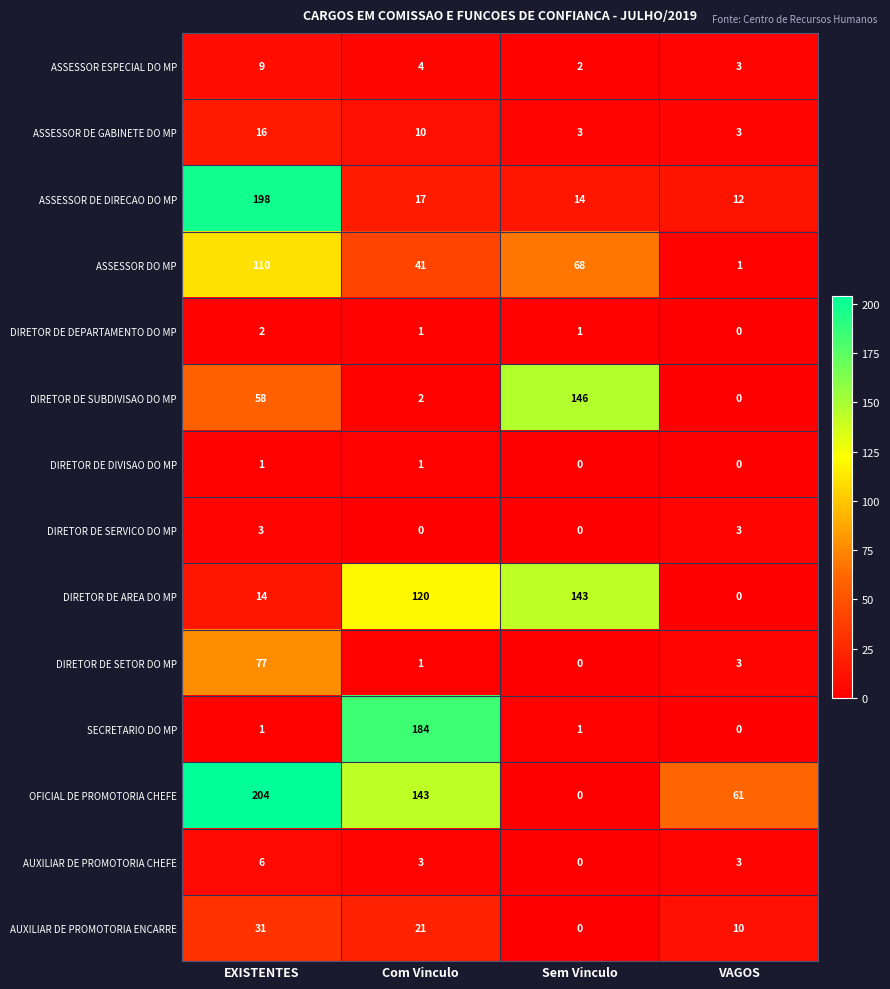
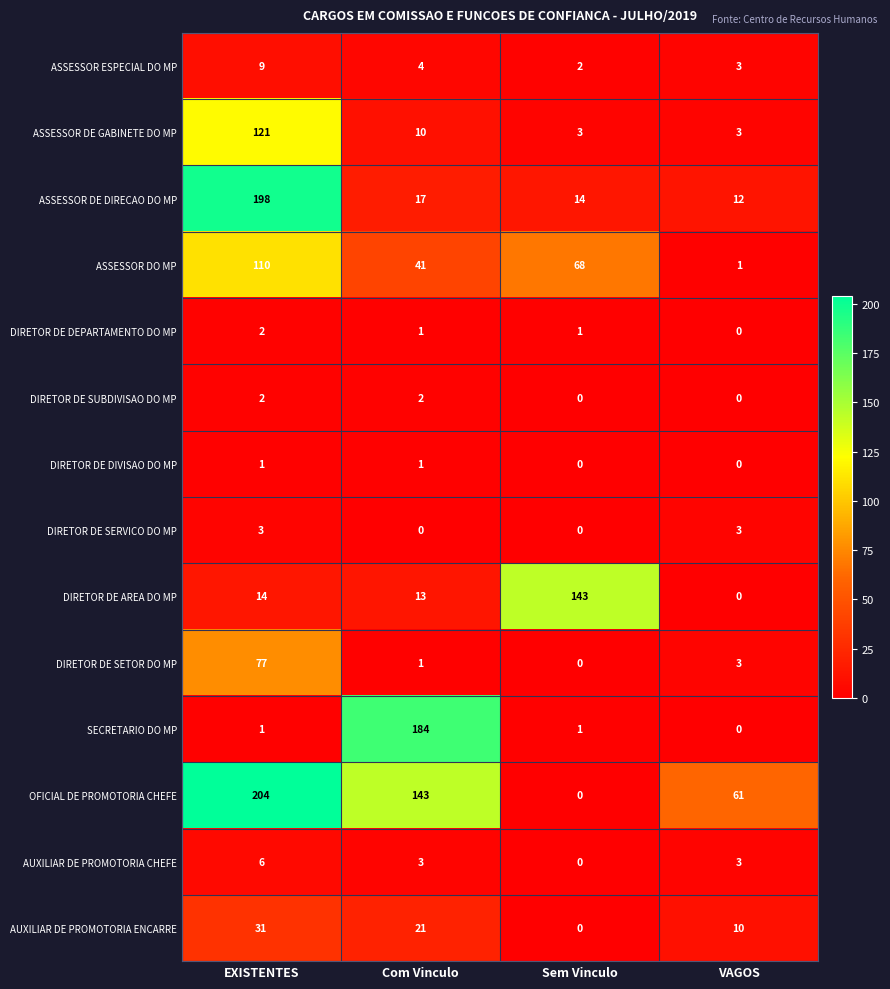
ASSESSOR DE GABINETE DO MP, EXISTENTES: 16 -> 121
DIRETOR DE SUBDIVISAO DO MP, EXISTENTES: 58 -> 2
DIRETOR DE SUBDIVISAO DO MP, Sem Vinculo: 146 -> 0
DIRETOR DE AREA DO MP, Com Vinculo: 120 -> 13
